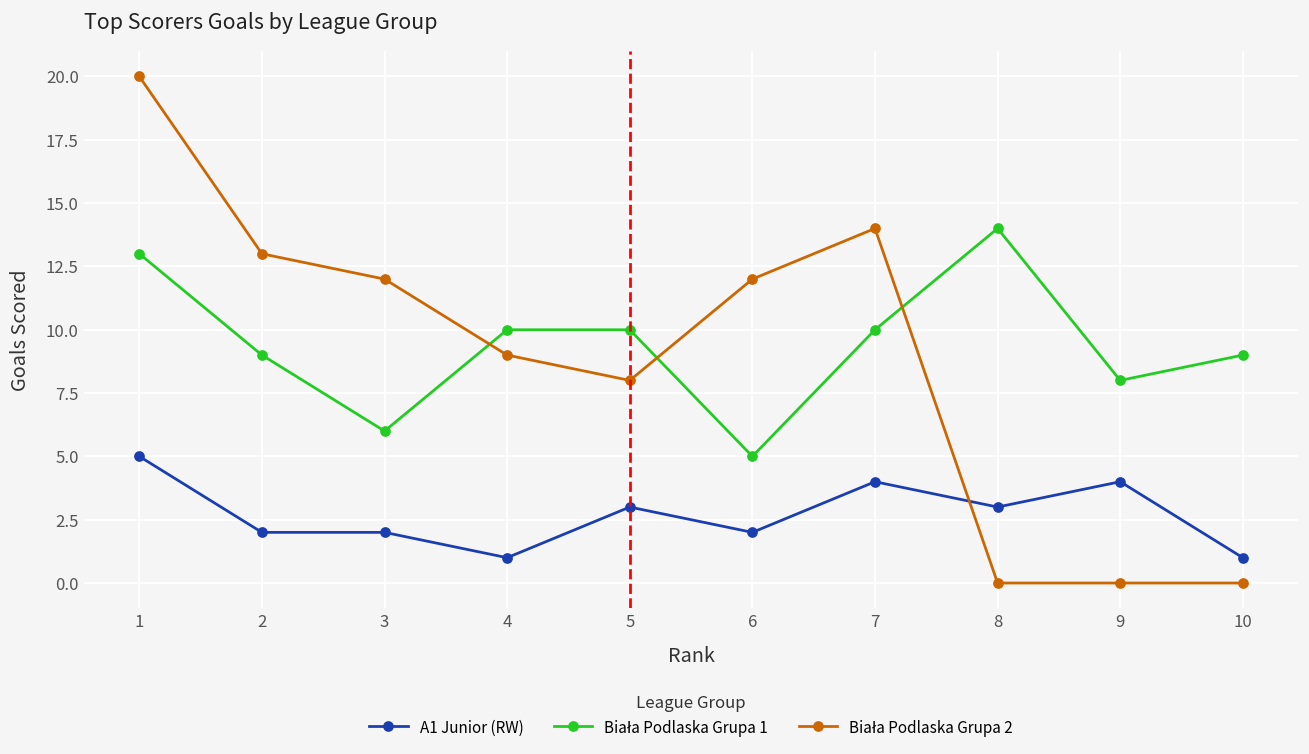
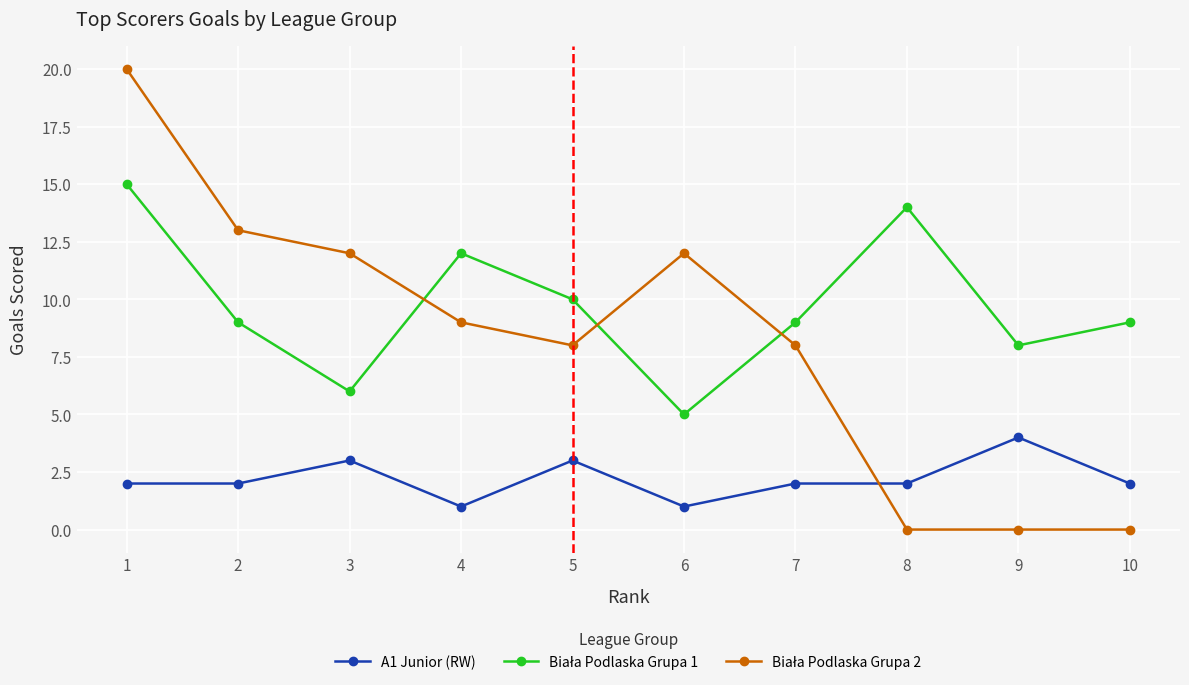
A1 Junior (RW), 1: 5 -> 2
Biała Podlaska Grupa 1, 1: 13 -> 15
A1 Junior (RW), 3: 2 -> 3
Biała Podlaska Grupa 1, 4: 10 -> 12
A1 Junior (RW), 6: 2 -> 1
A1 Junior (RW), 7: 4 -> 2
Biała Podlaska Grupa 1, 7: 10 -> 9
Biała Podlaska Grupa 2, 7: 14 -> 8
A1 Junior (RW), 8: 3 -> 2
A1 Junior (RW), 10: 1 -> 2
